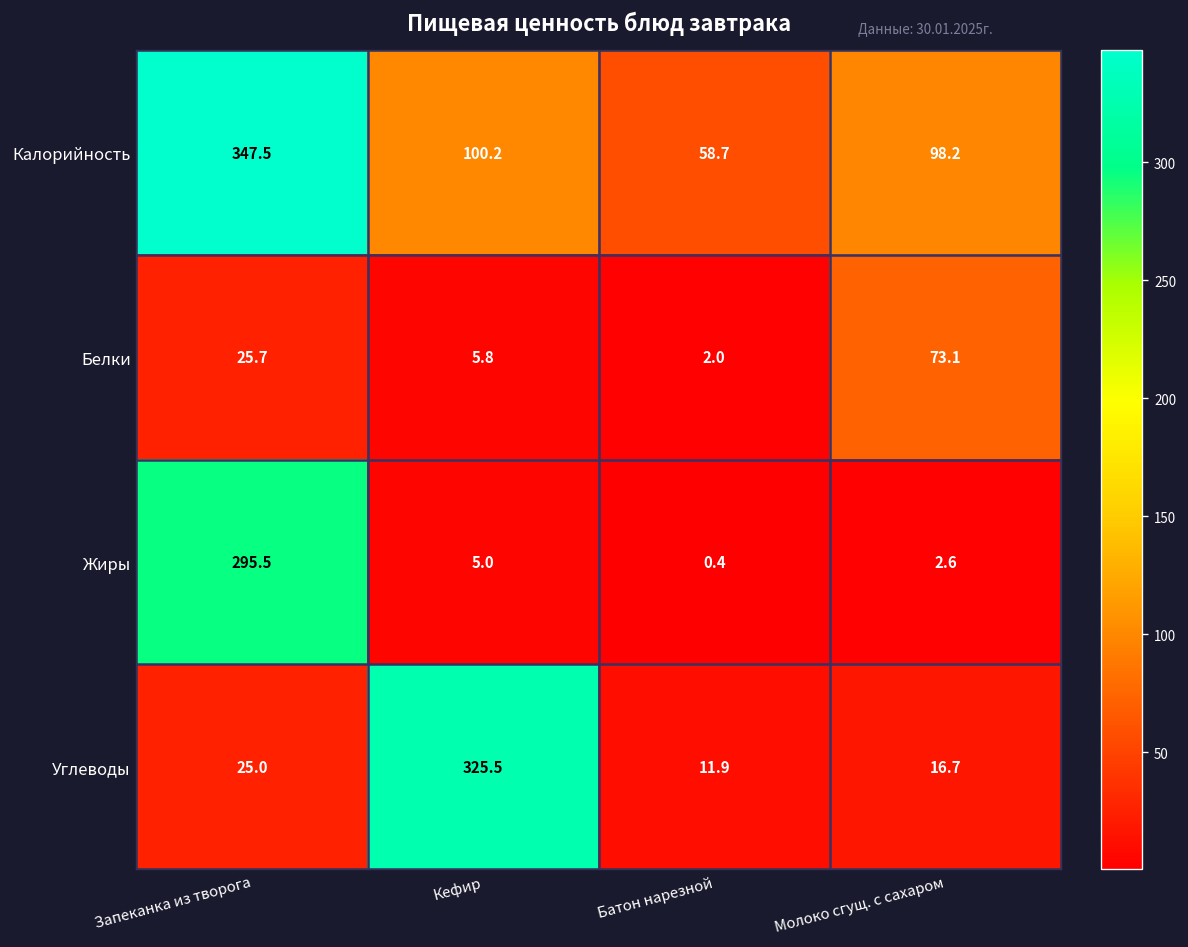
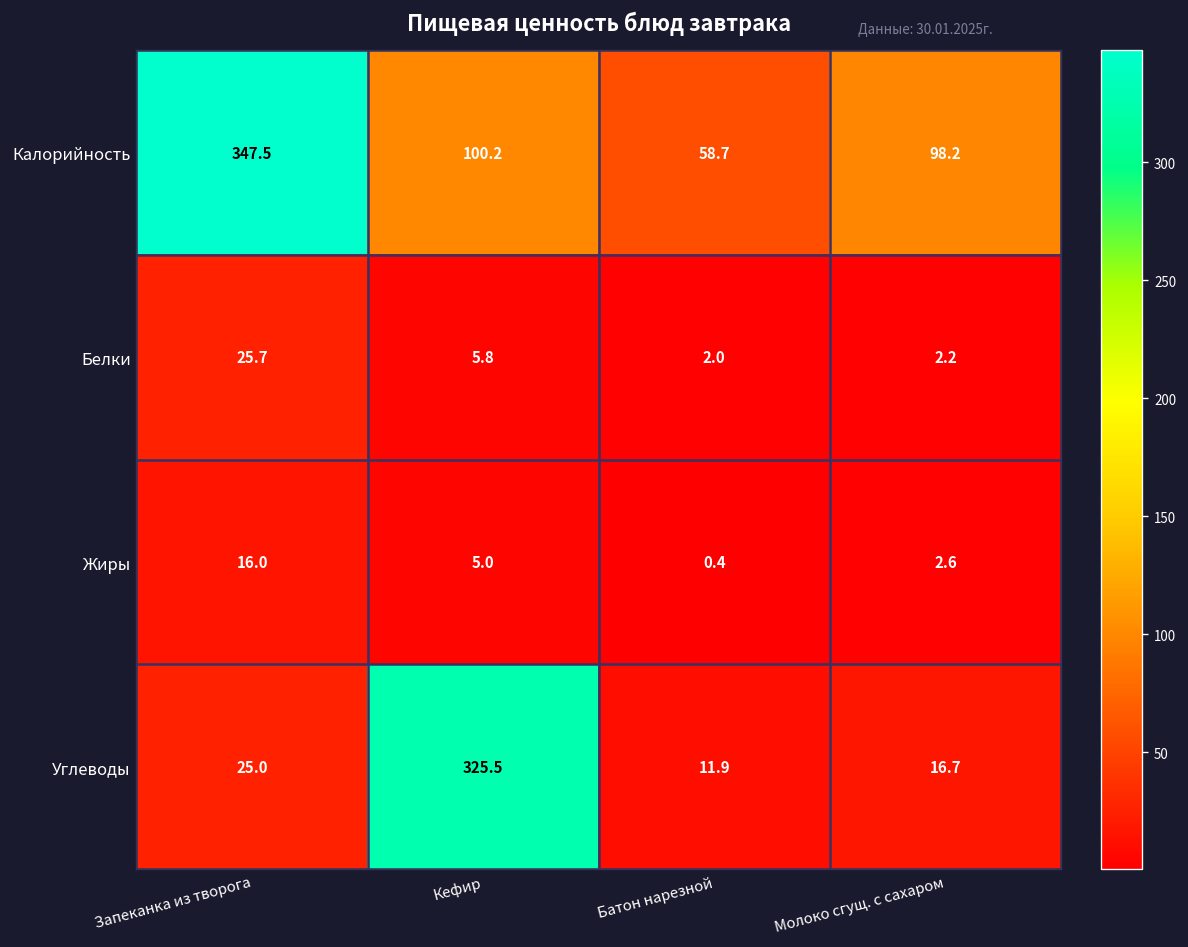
Белки, Молоко сгущ. с сахаром: 73.1 -> 2.2
Жиры, Запеканка из творога: 295.5 -> 16.0
